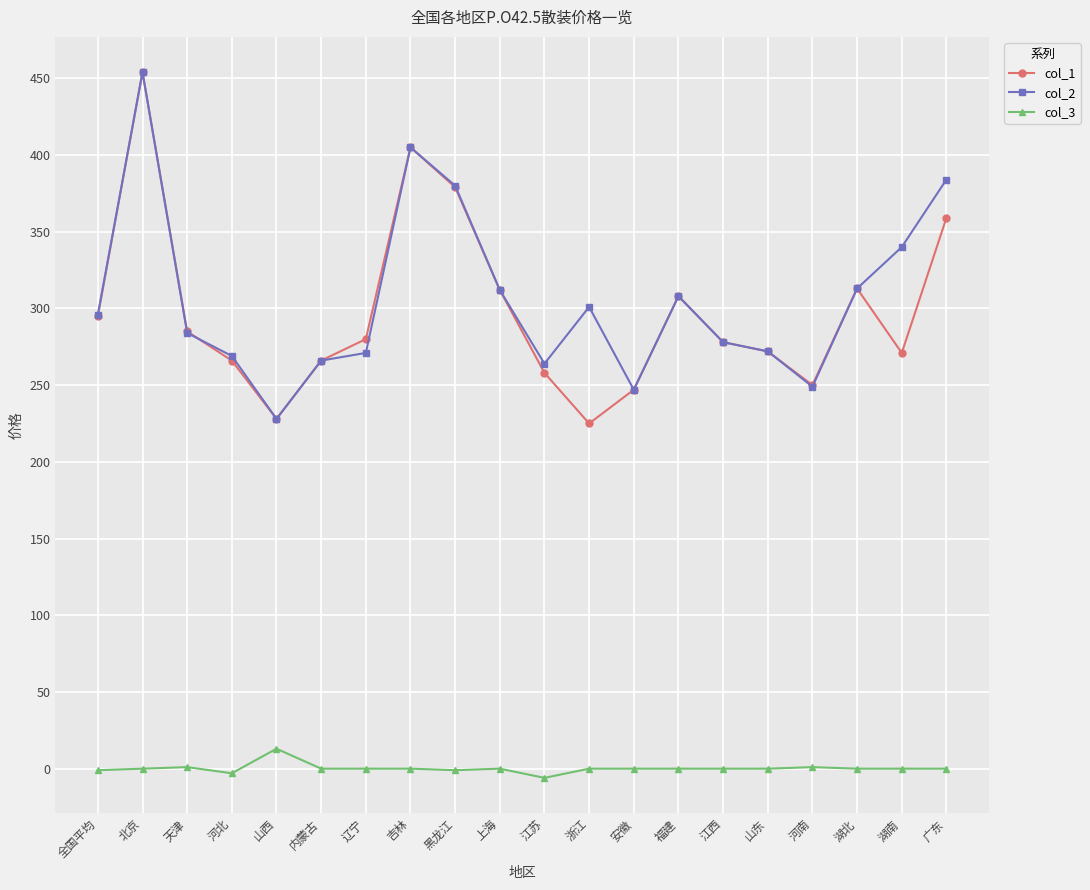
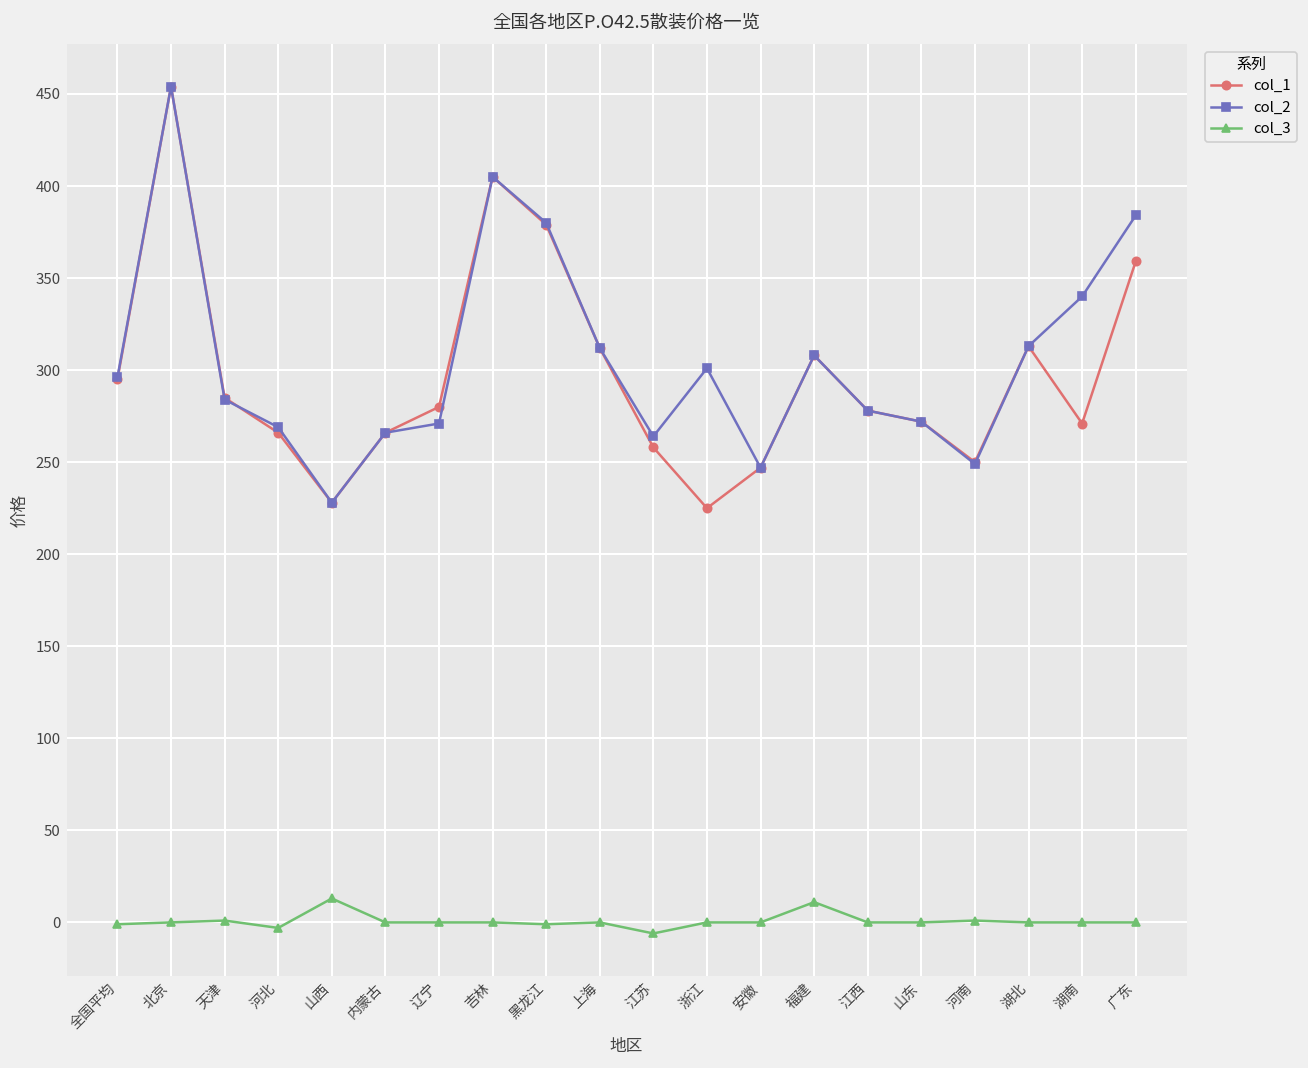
col_3, 福建: 0 -> 11
